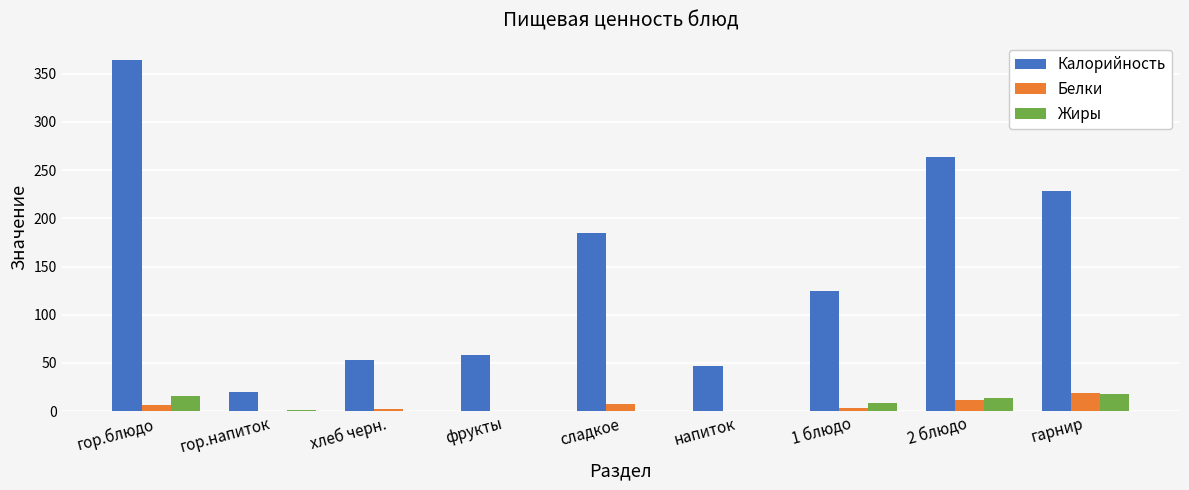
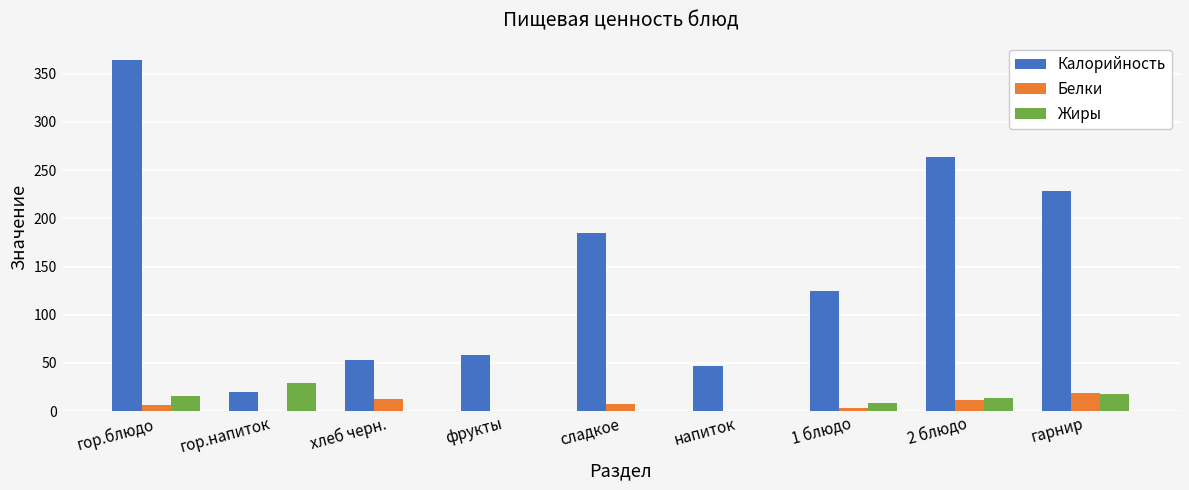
Жиры, гор.напиток: 0 -> 30
Белки, хлеб черн.: 0 -> 10
